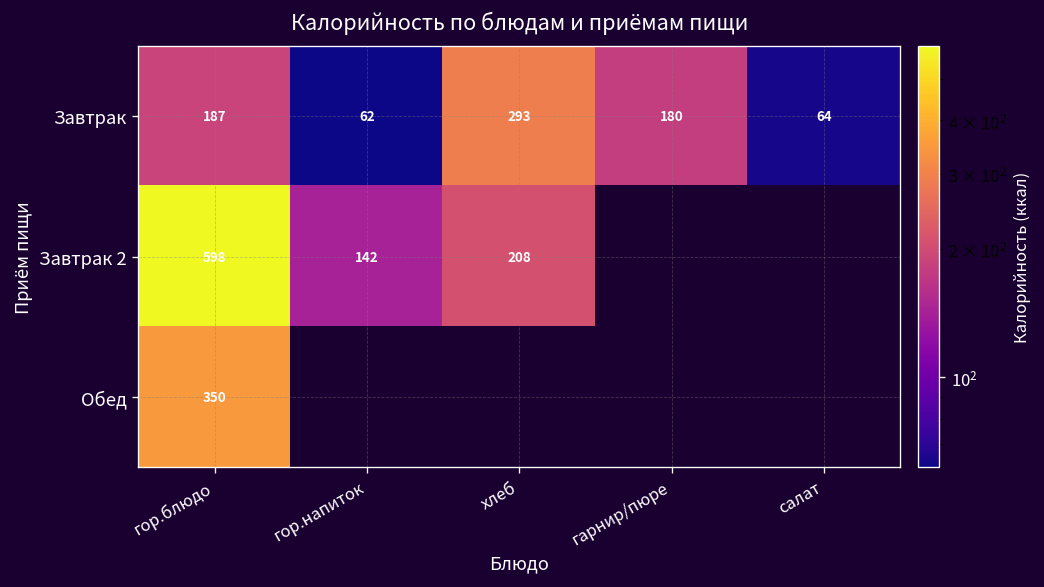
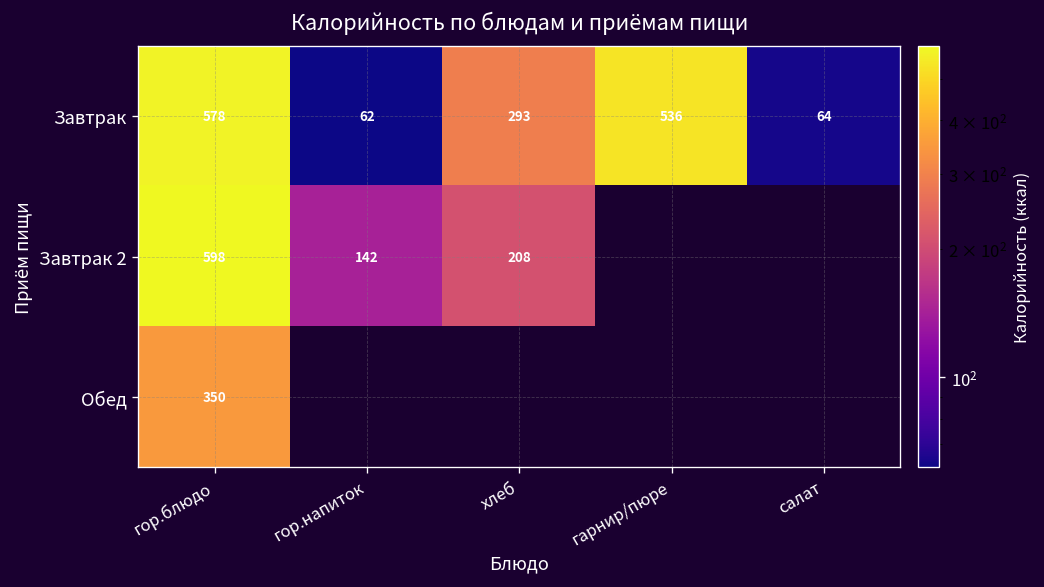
Завтрак, гор.блюдо: 187 -> 578
Завтрак, гарнир/пюре: 180 -> 536
